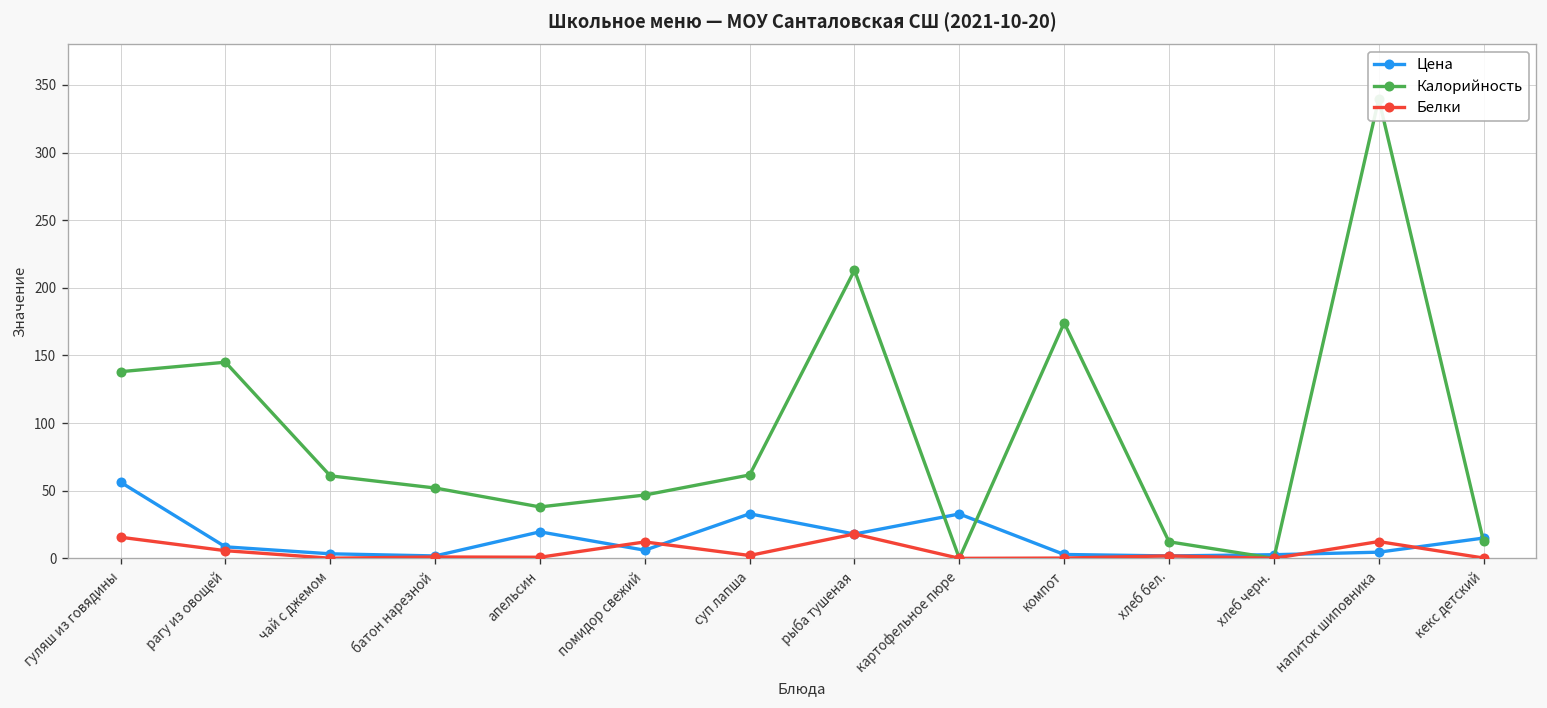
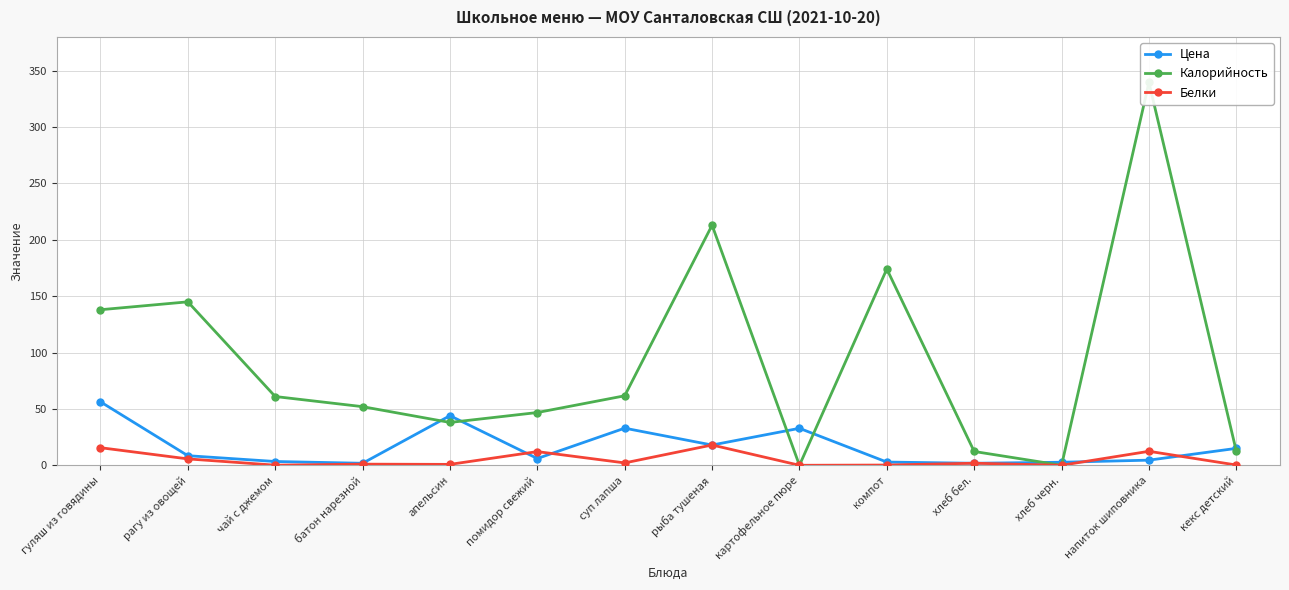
Цена, апельсин: 20 -> 44
